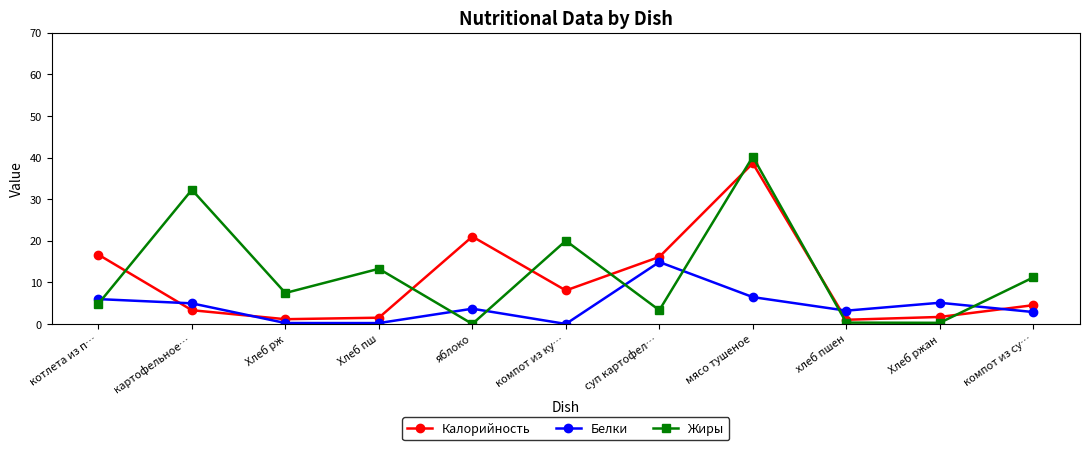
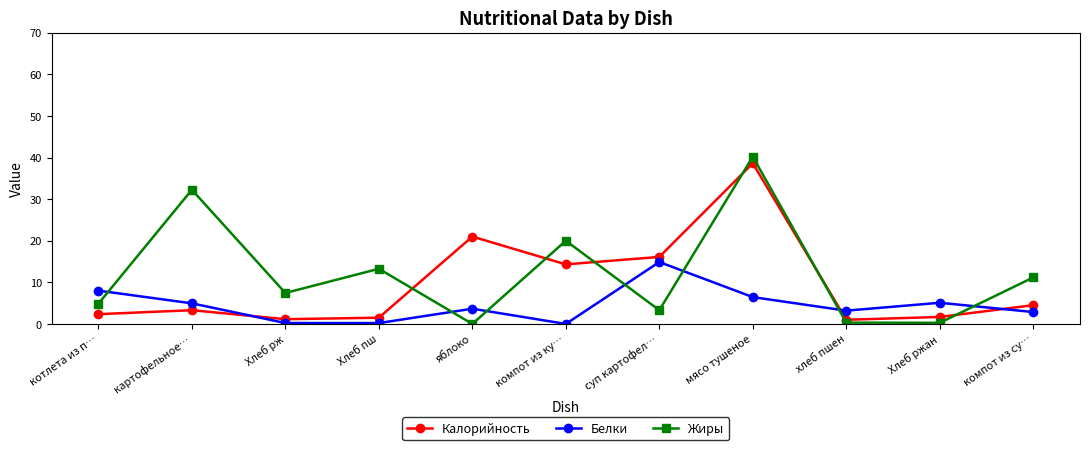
Калорийность, котлета из п…: 17 -> 2
Белки, котлета из п…: 6 -> 8
Калорийность, компот из ку…: 8 -> 14
